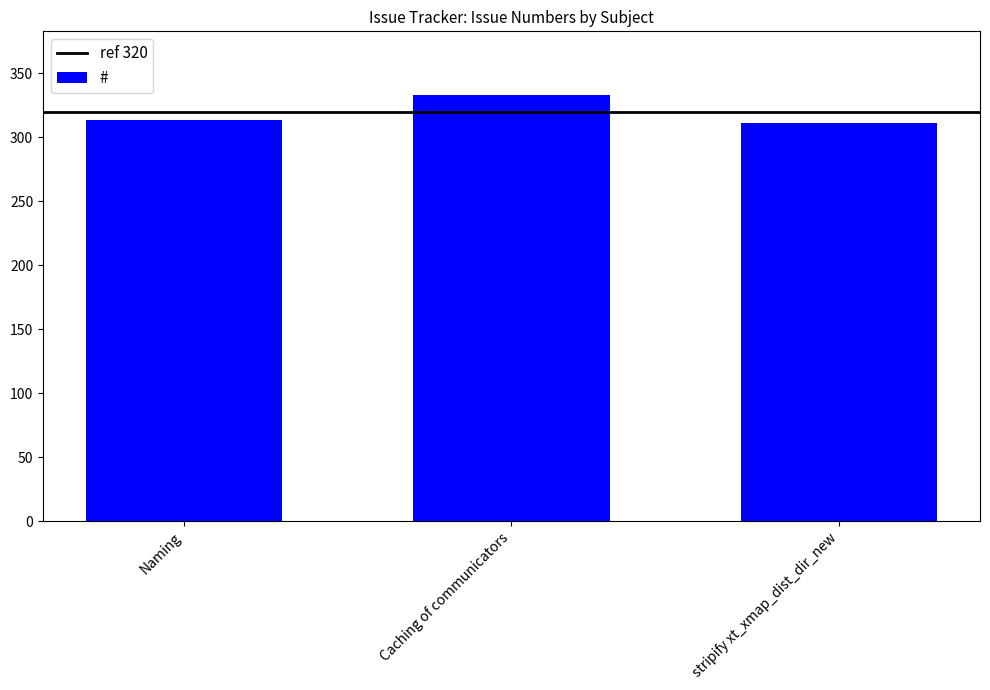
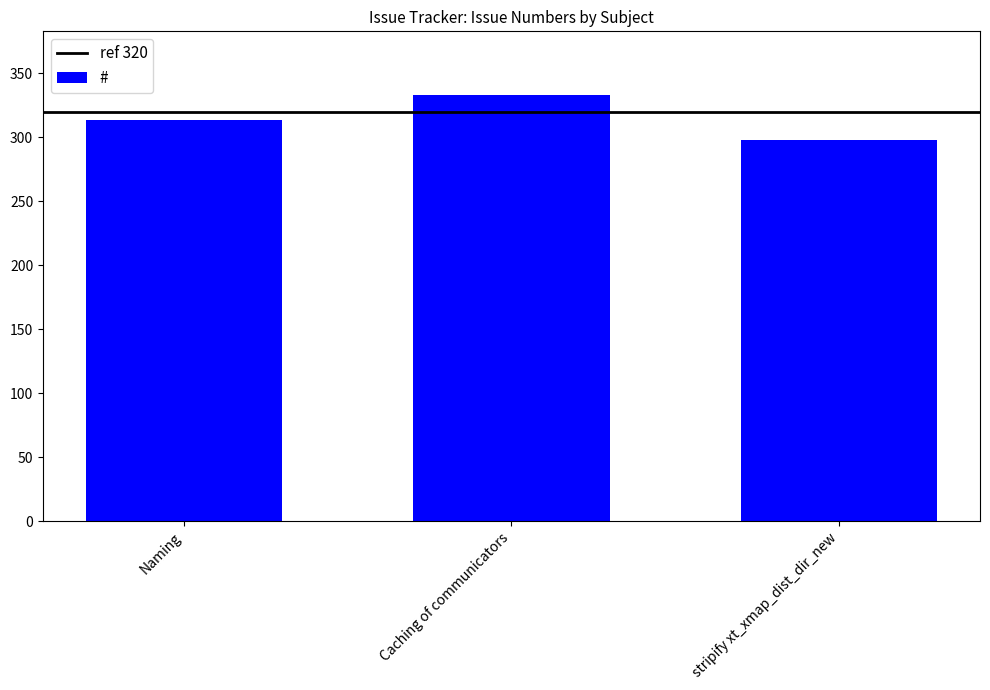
stripify xt_xmap_dist_dir_new: 311 -> 298
